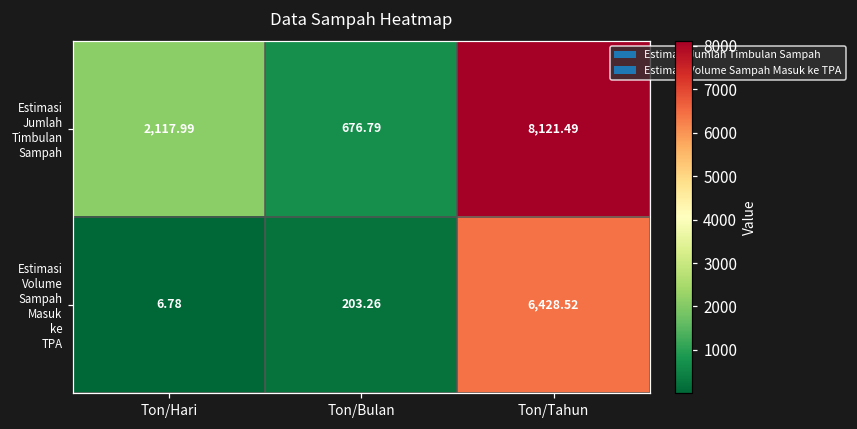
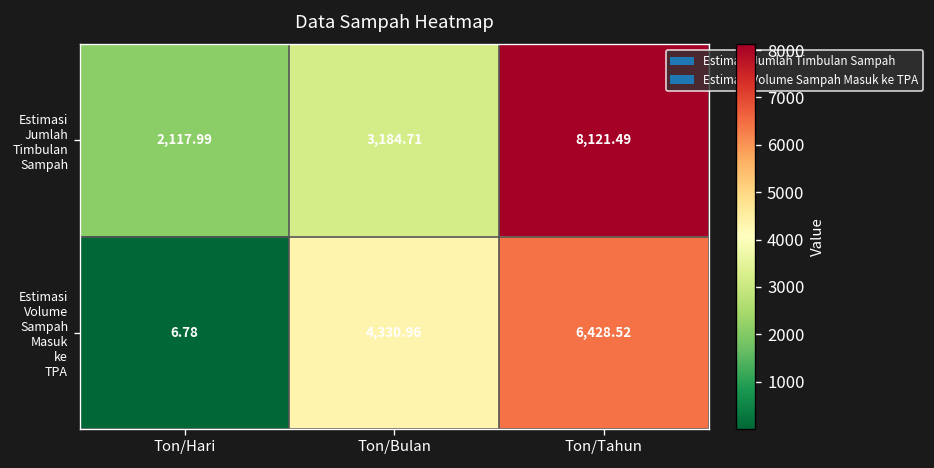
Estimasi Jumlah Timbulan Sampah, Ton/Bulan: 676.79 -> 3,184.71
Estimasi Volume Sampah Masuk ke TPA, Ton/Bulan: 203.26 -> 4,330.96
